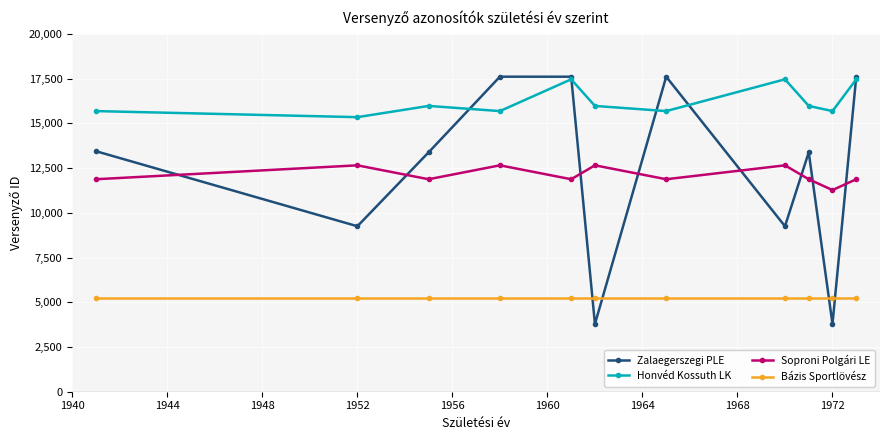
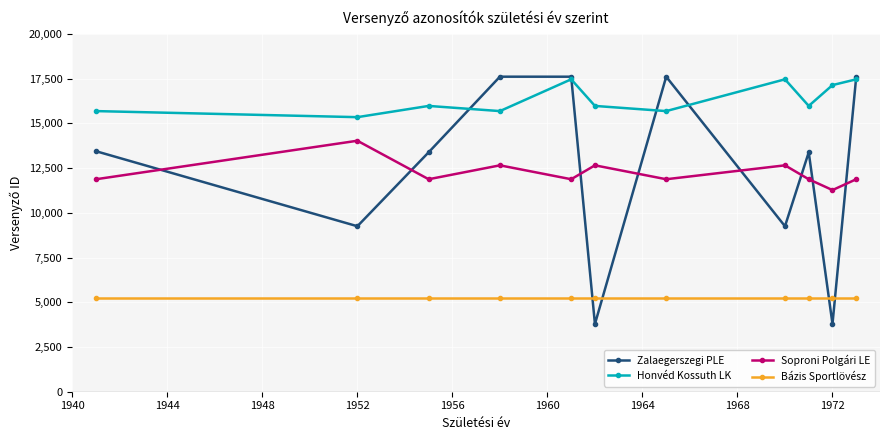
Soproni Polgári LE, 1952: 12,700 -> 14,000
Honvéd Kossuth LK, 1972: 15,700 -> 17,100
